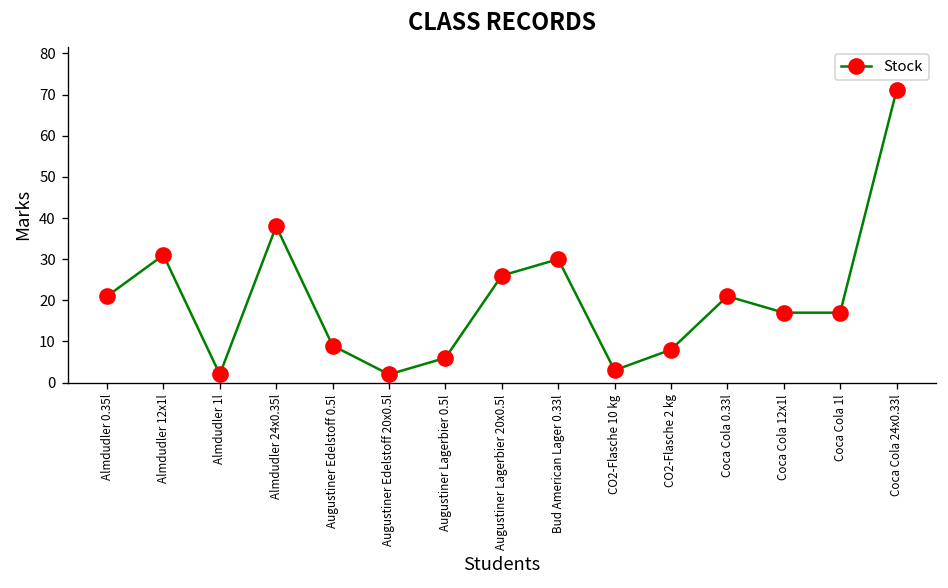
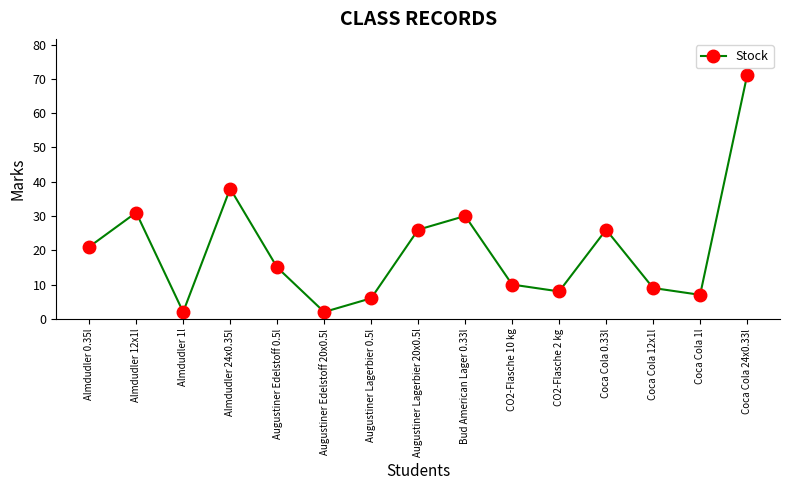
Augustiner Edelstoff 0.5l: 9 -> 15
CO2-Flasche 10 kg: 3 -> 10
Coca Cola 0.33l: 21 -> 26
Coca Cola 12x1l: 17 -> 9
Coca Cola 1l: 17 -> 7
